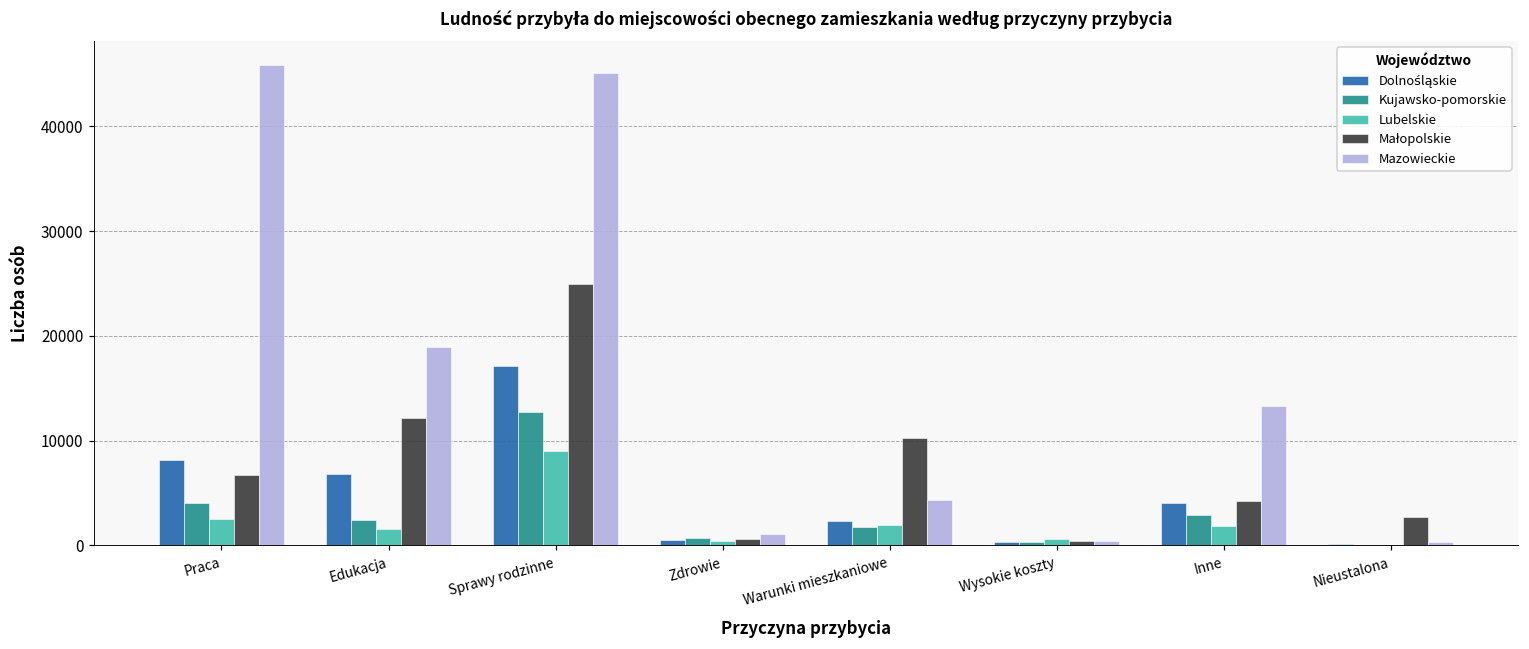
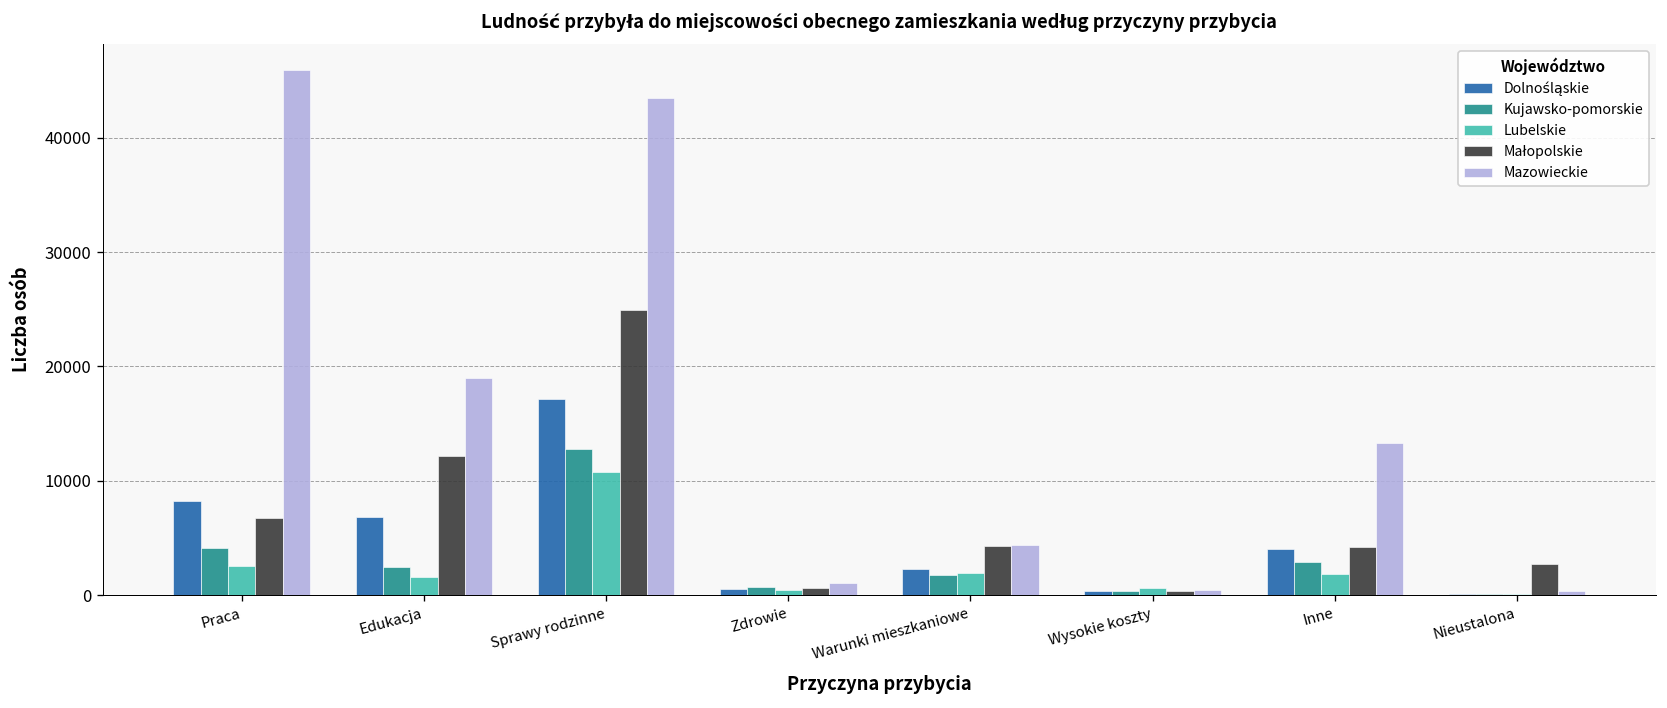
Lubelskie, Sprawy rodzinne: 9000 -> 11000
Mazowieckie, Sprawy rodzinne: 45000 -> 43000
Małopolskie, Warunki mieszkaniowe: 10000 -> 4000
